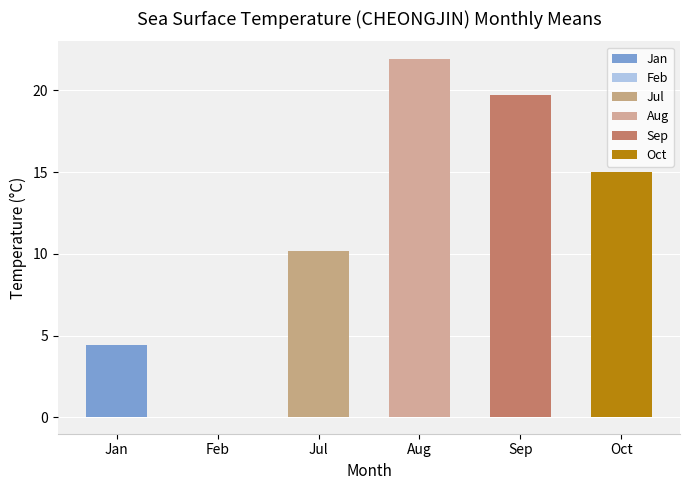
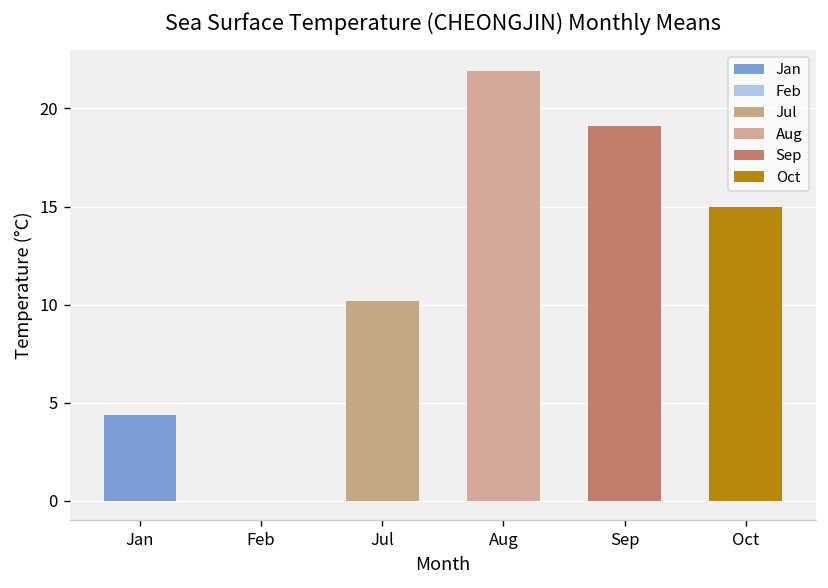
Sep: 19.7 -> 19.1
